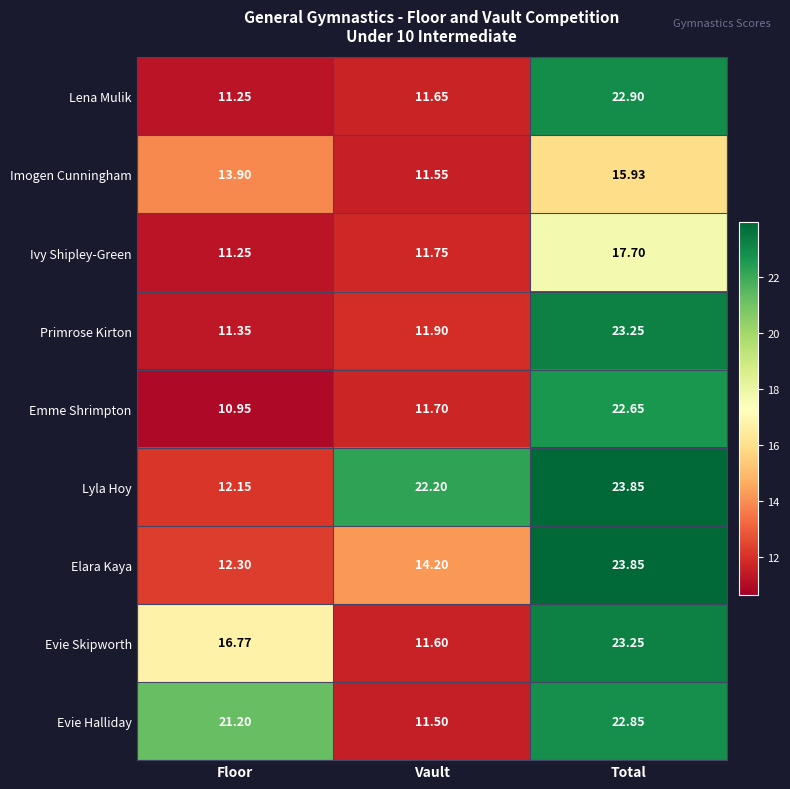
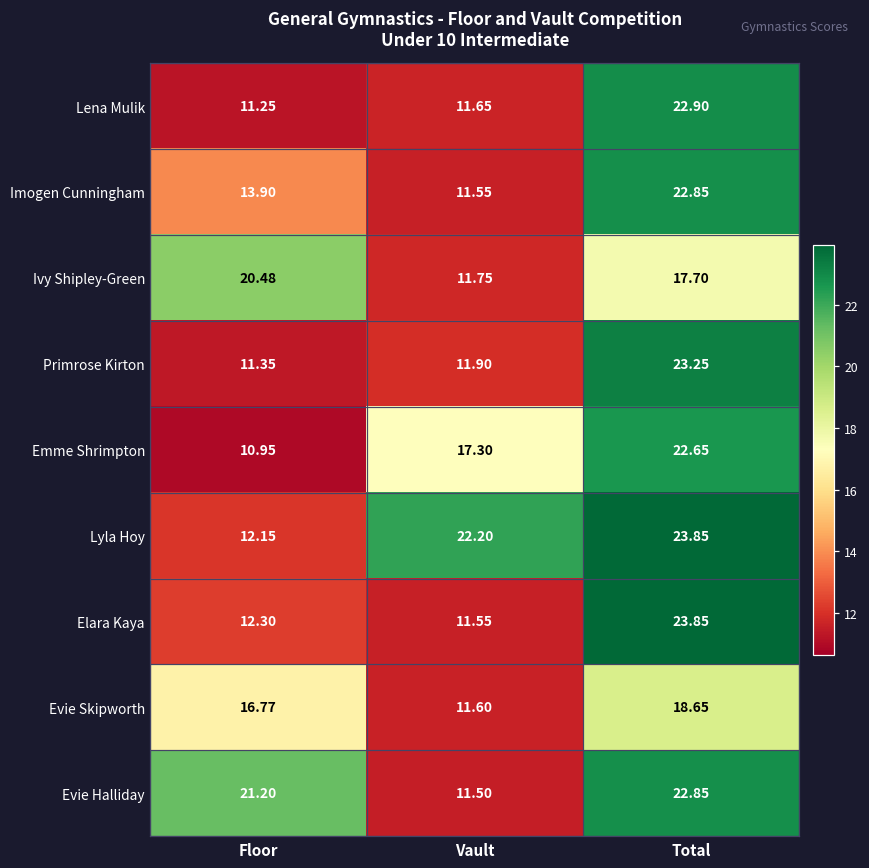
Imogen Cunningham, Total: 15.93 -> 22.85
Ivy Shipley-Green, Floor: 11.25 -> 20.48
Emme Shrimpton, Vault: 11.70 -> 17.30
Elara Kaya, Vault: 14.20 -> 11.55
Evie Skipworth, Total: 23.25 -> 18.65
